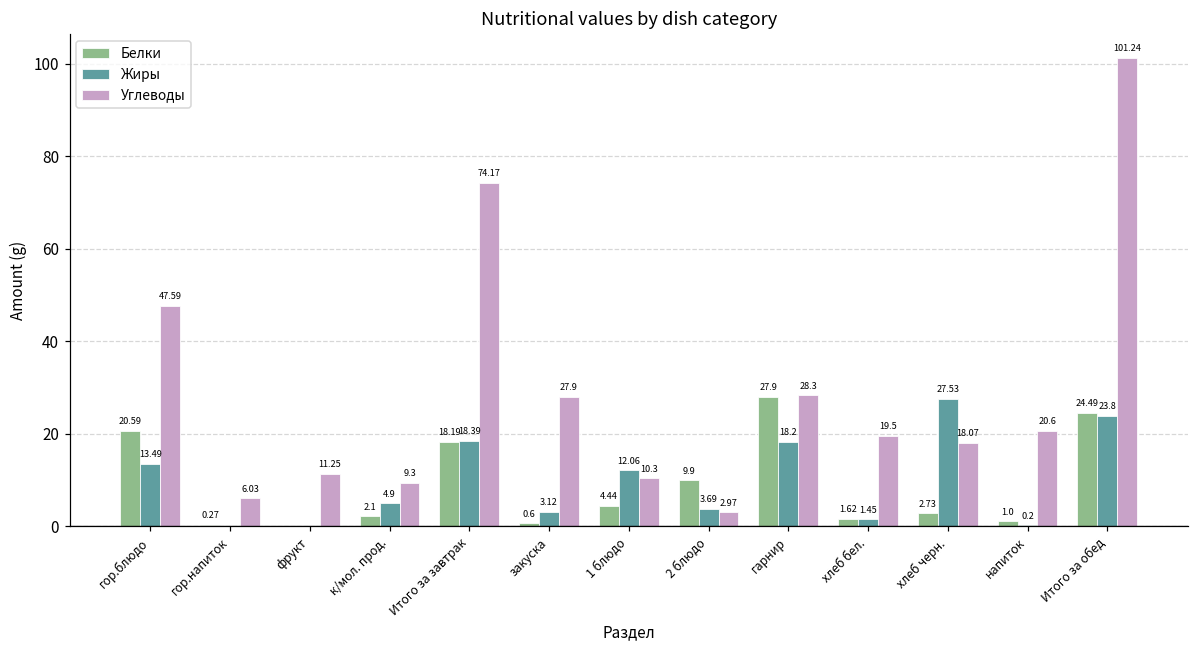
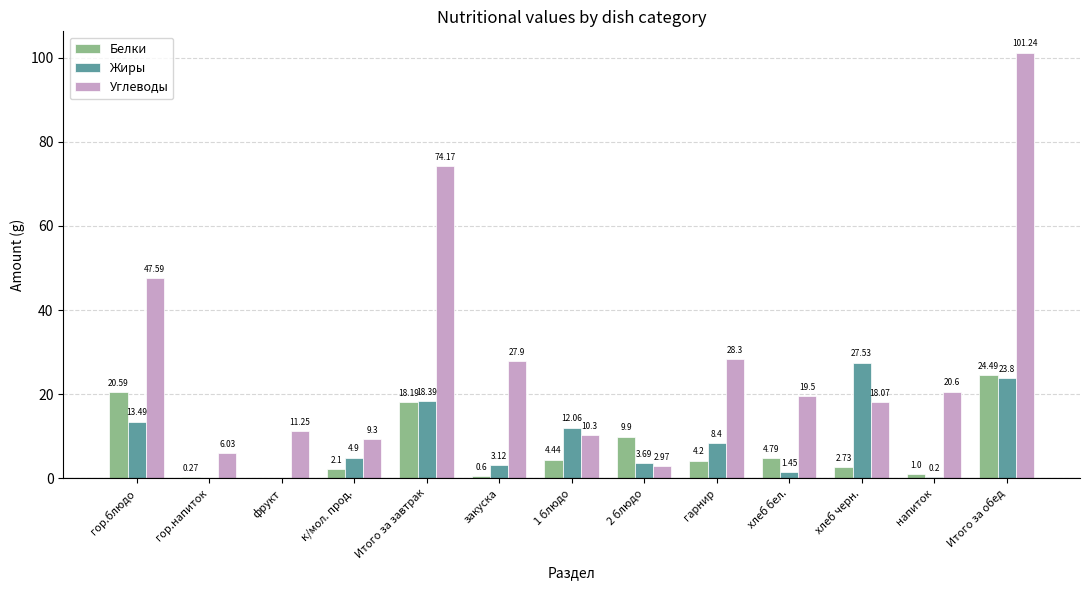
Белки, гарнир: 27.9 -> 4.2
Жиры, гарнир: 18.2 -> 8.4
Белки, хлеб бел.: 1.62 -> 4.79
